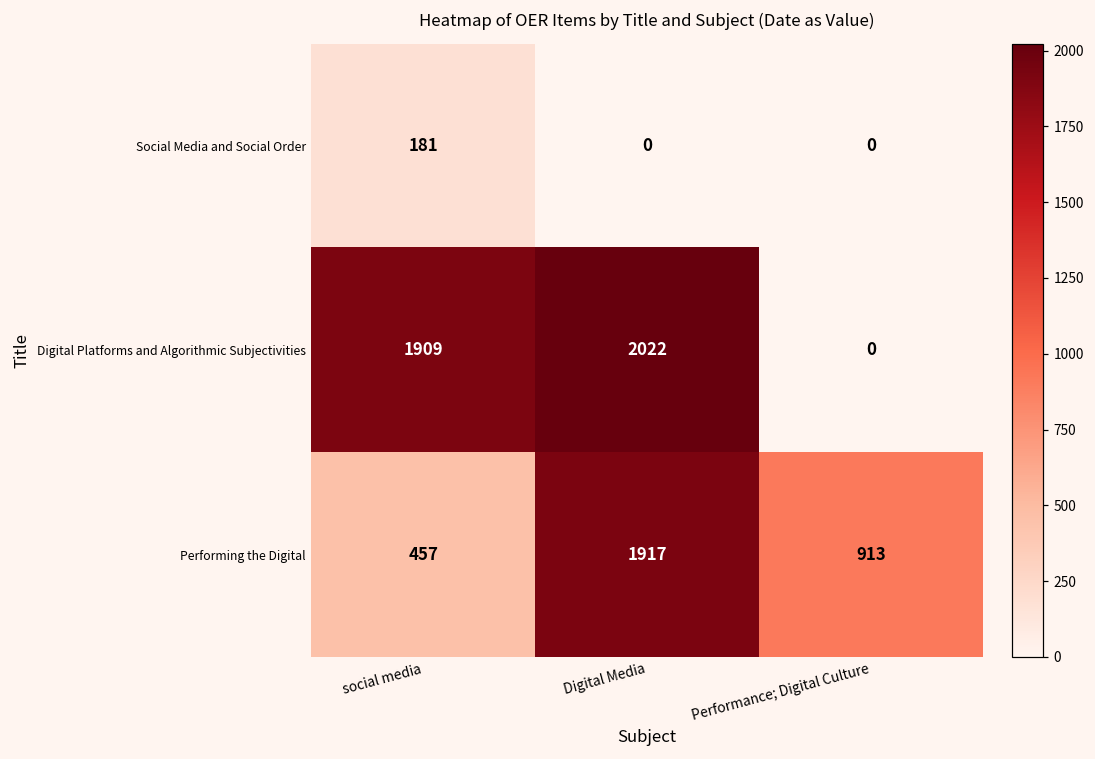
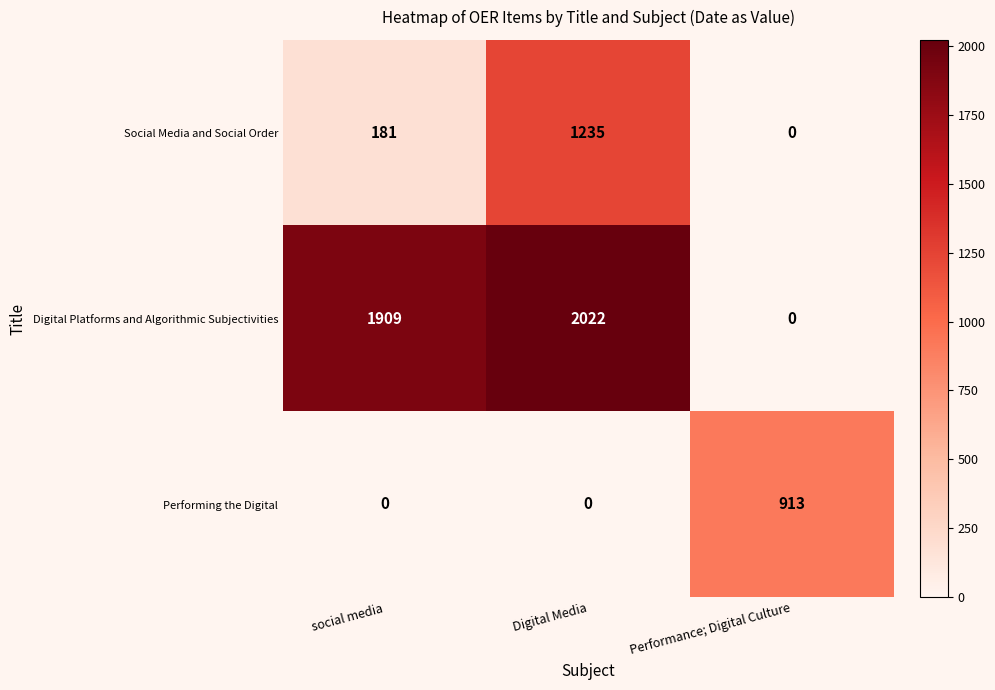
Social Media and Social Order, Digital Media: 0 -> 1235
Performing the Digital, social media: 457 -> 0
Performing the Digital, Digital Media: 1917 -> 0
